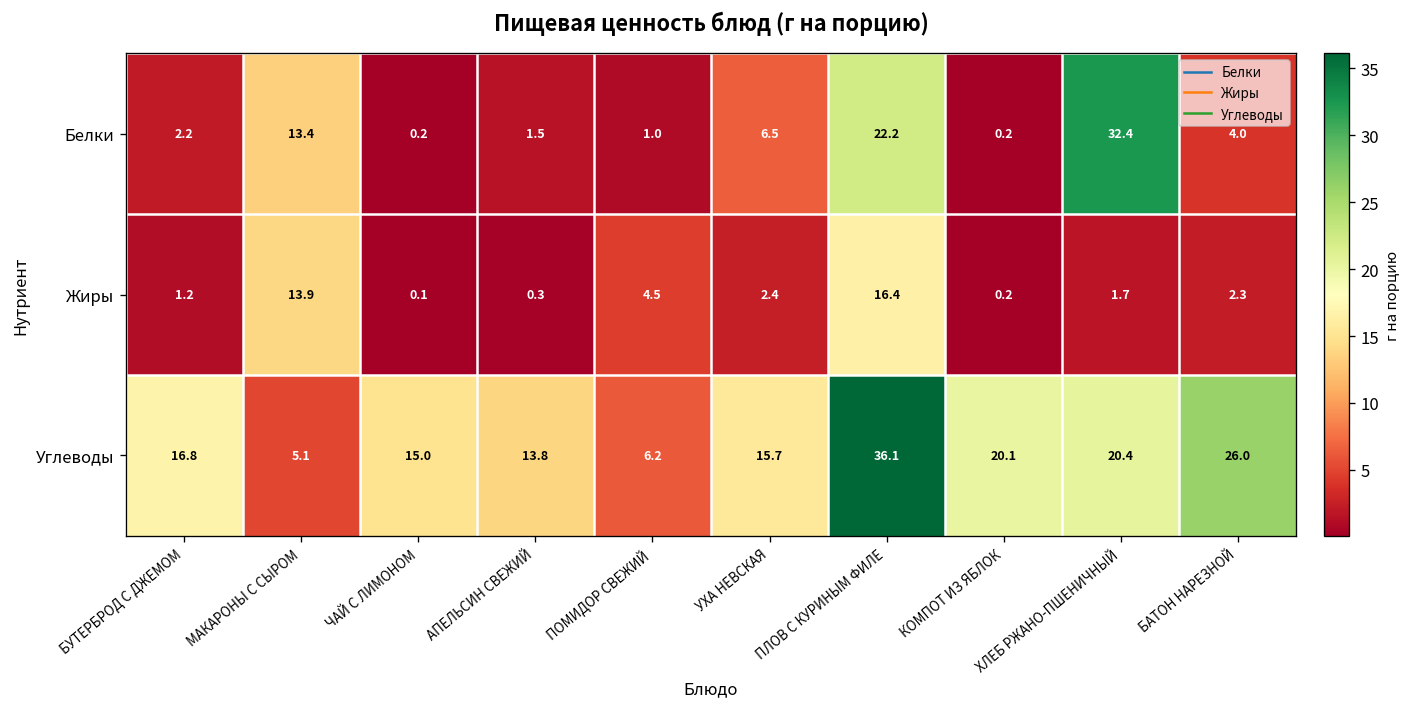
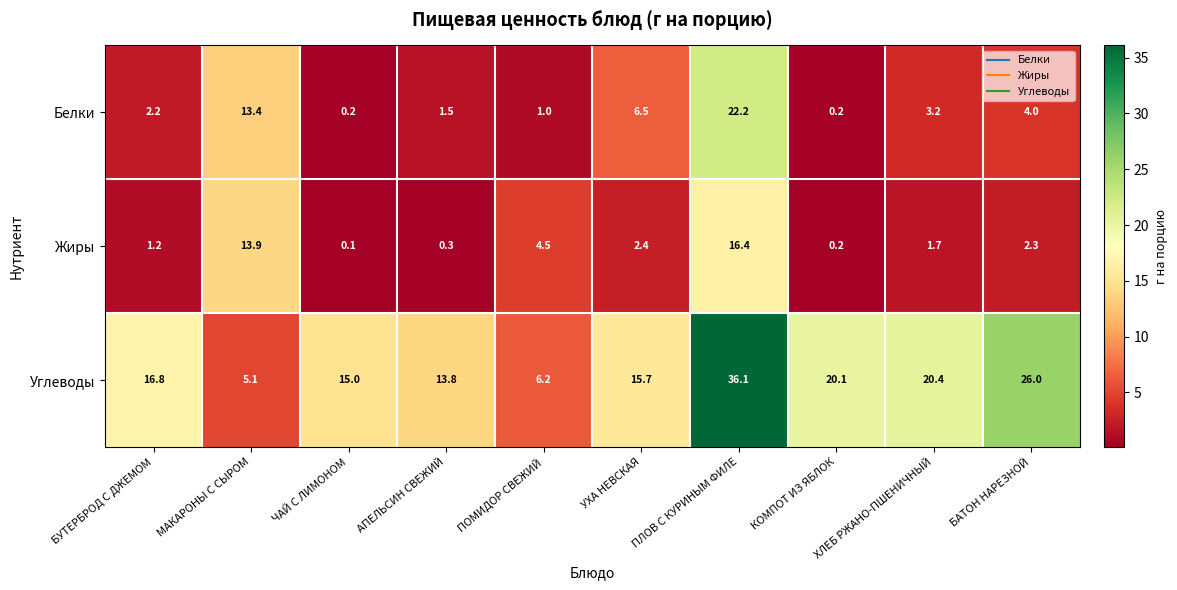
Белки, ХЛЕБ РЖАНО-ПШЕНИЧНЫЙ: 32.4 -> 3.2
